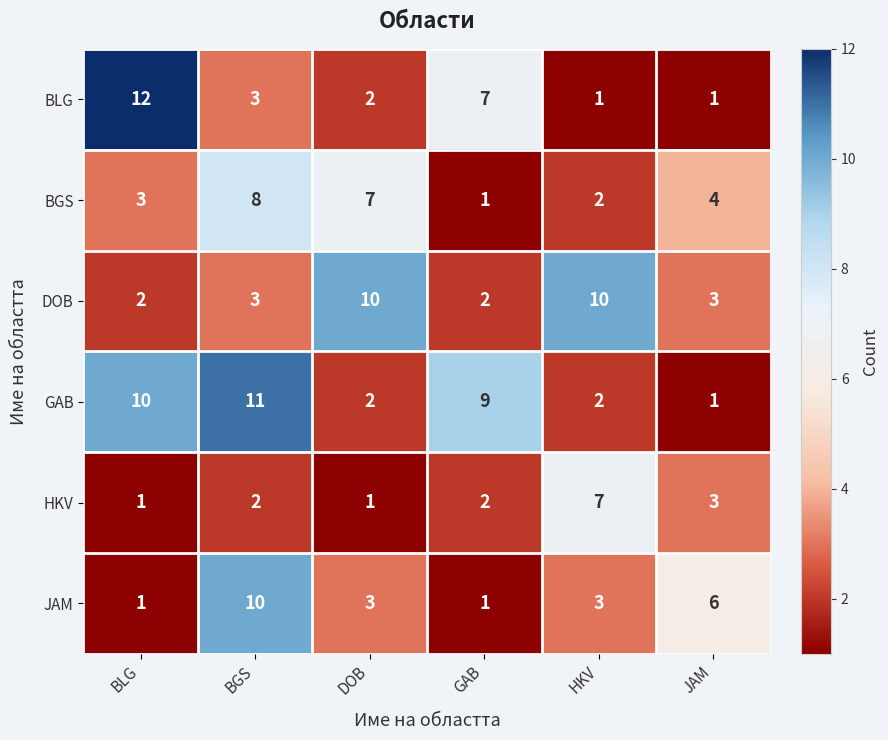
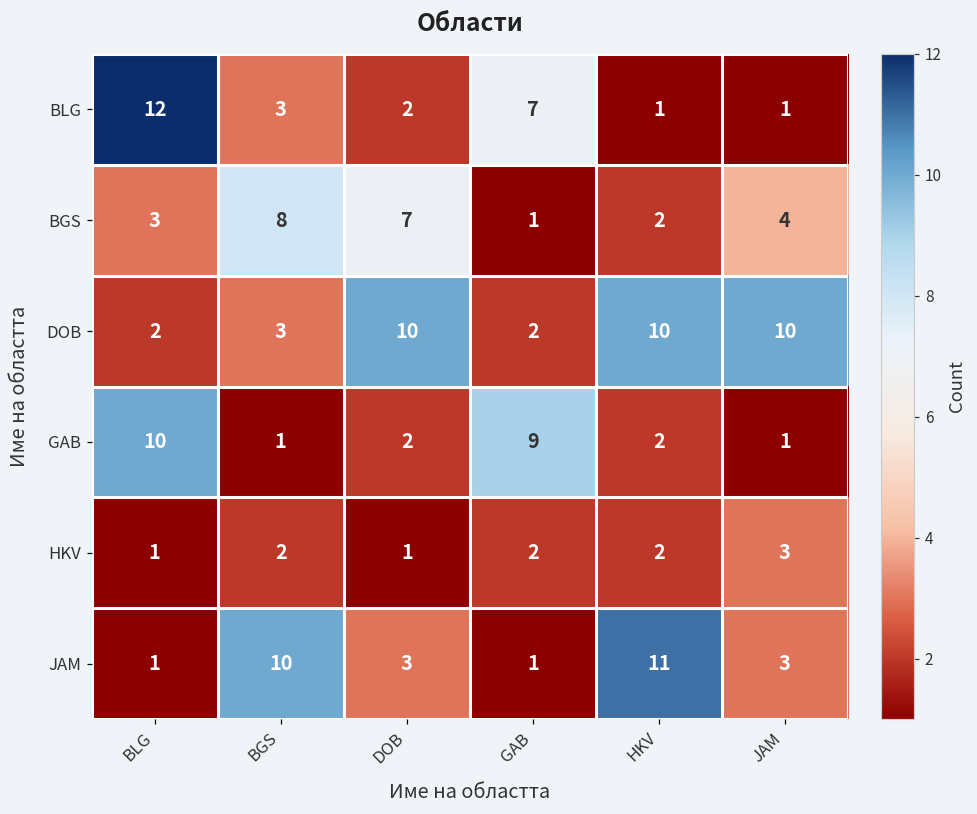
DOB, JAM: 3 -> 10
GAB, BGS: 11 -> 1
HKV, HKV: 7 -> 2
JAM, HKV: 3 -> 11
JAM, JAM: 6 -> 3
